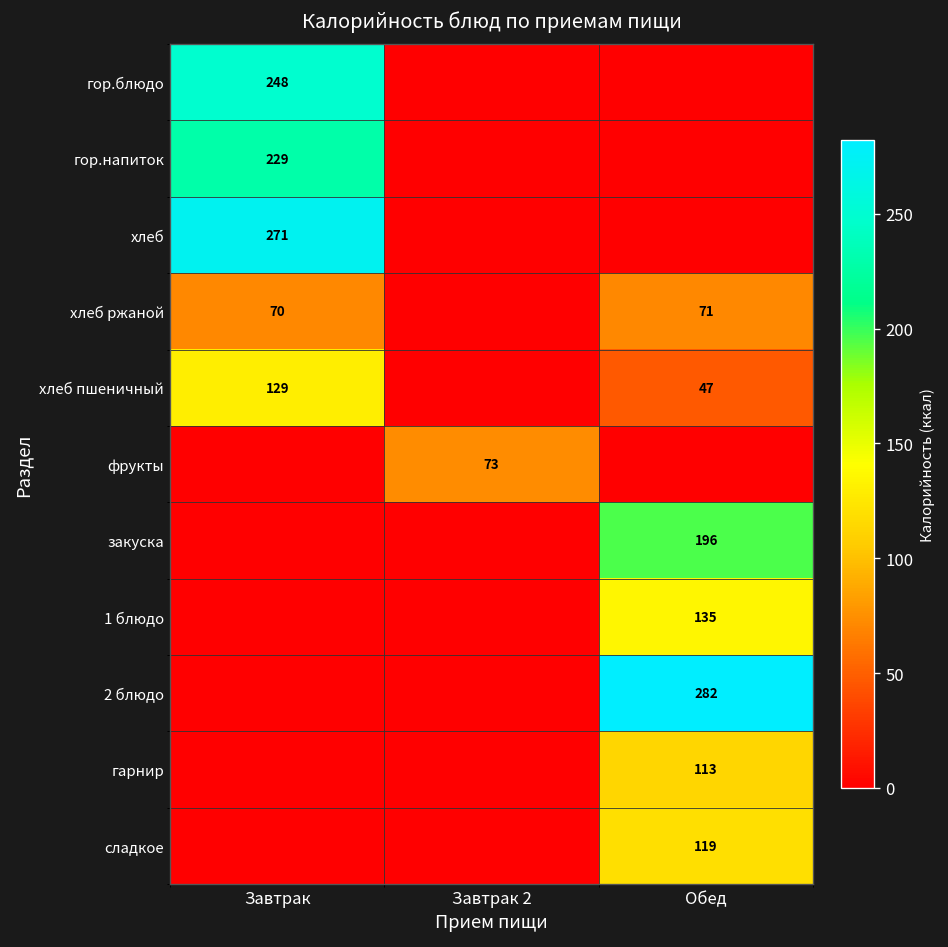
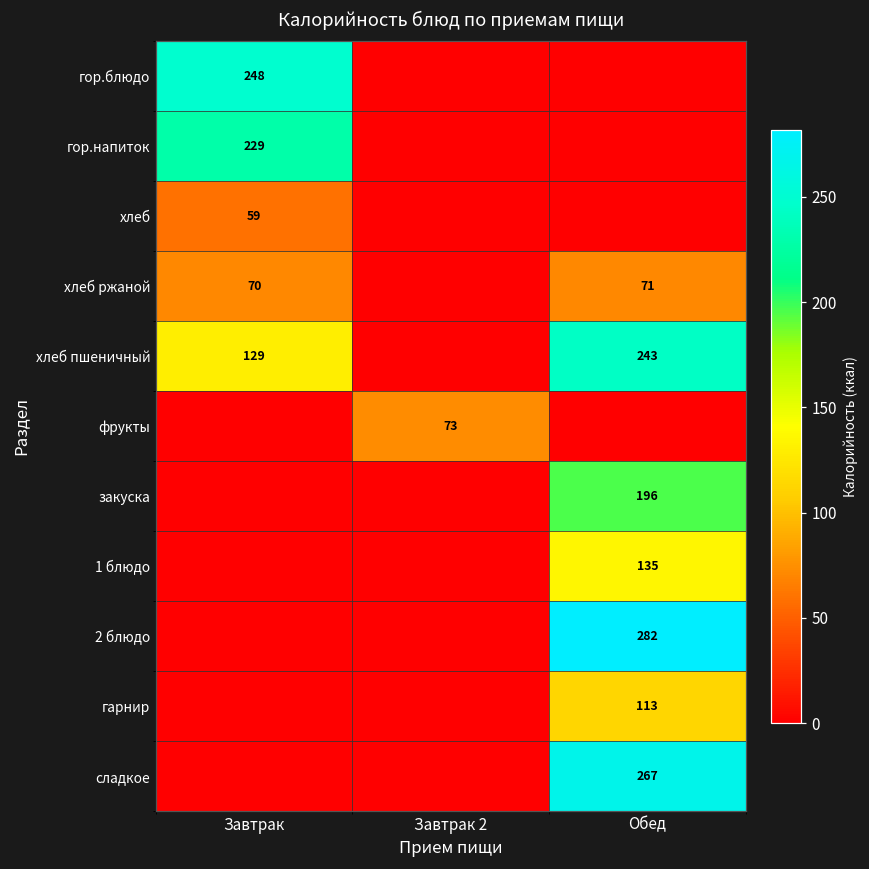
хлеб, Завтрак: 271 -> 59
хлеб пшеничный, Обед: 47 -> 243
сладкое, Обед: 119 -> 267
